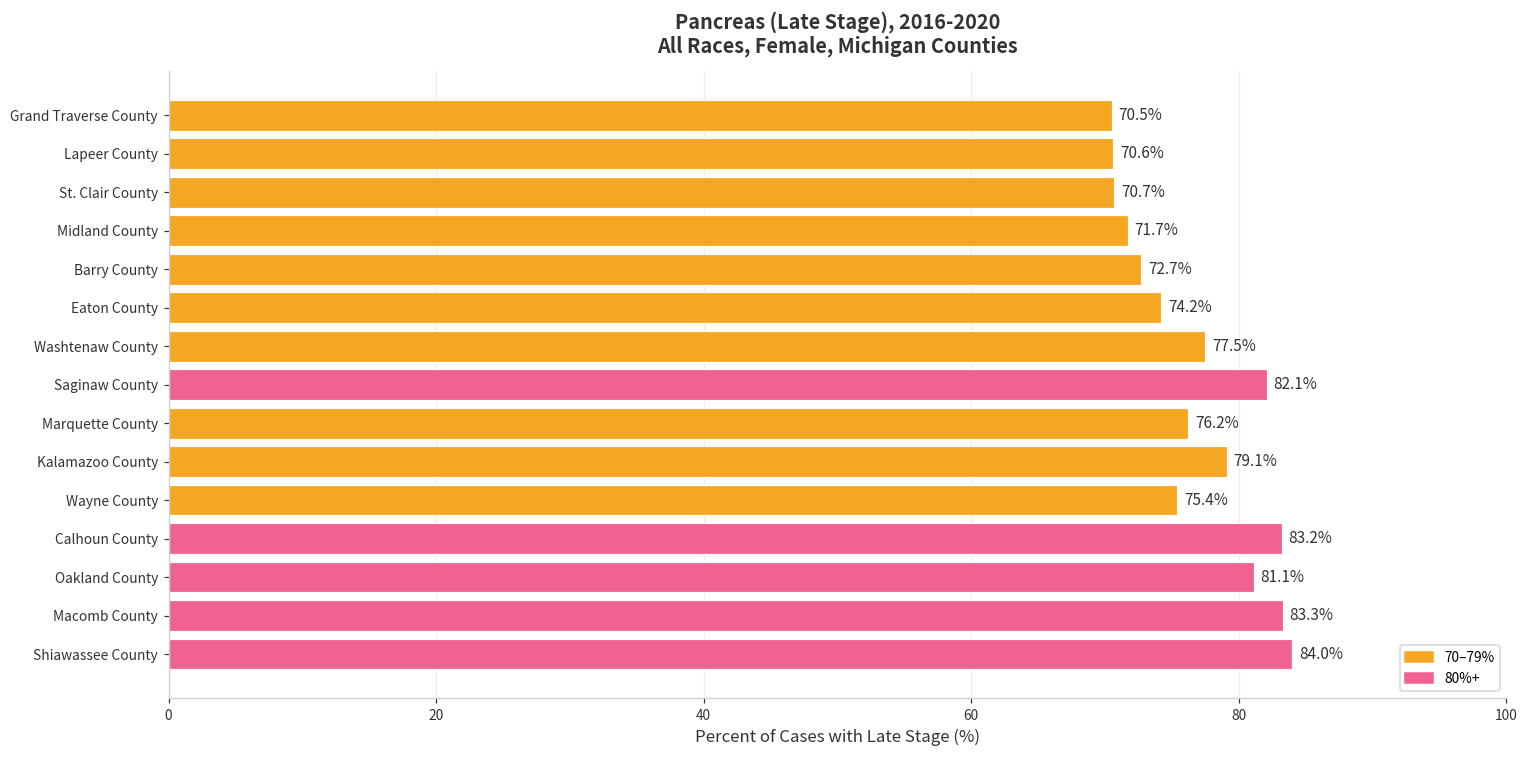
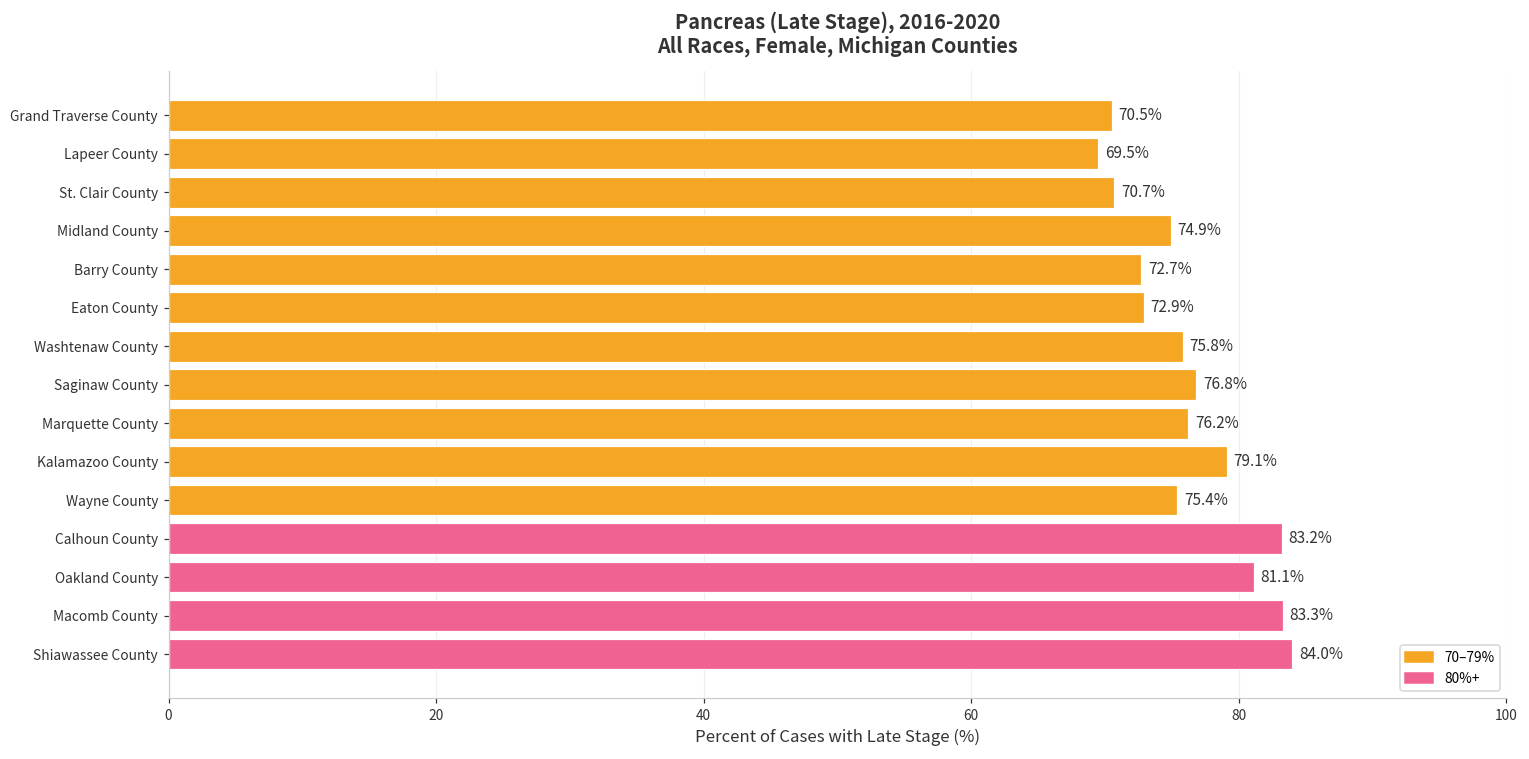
Lapeer County: 70.6% -> 69.5%
Midland County: 71.7% -> 74.9%
Eaton County: 74.2% -> 72.9%
Washtenaw County: 77.5% -> 75.8%
Saginaw County: 82.1% -> 76.8%
